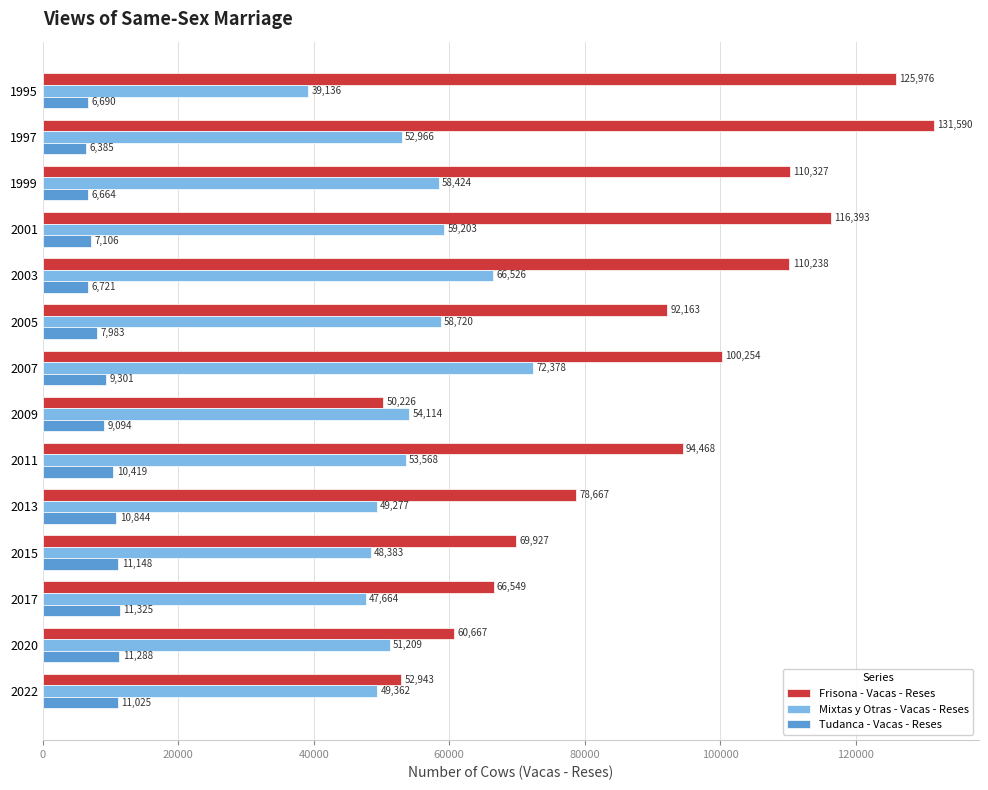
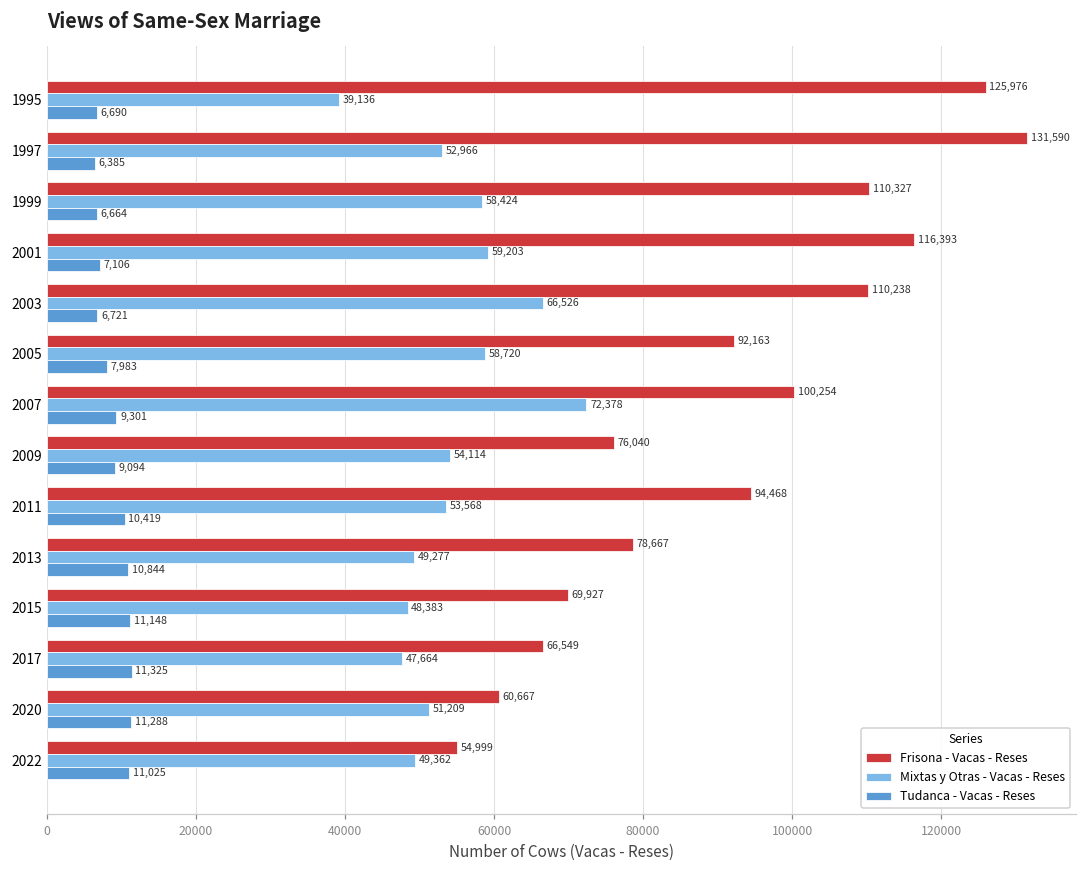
Frisona - Vacas - Reses, 2009: 50,226 -> 76,040
Frisona - Vacas - Reses, 2022: 52,943 -> 54,999
